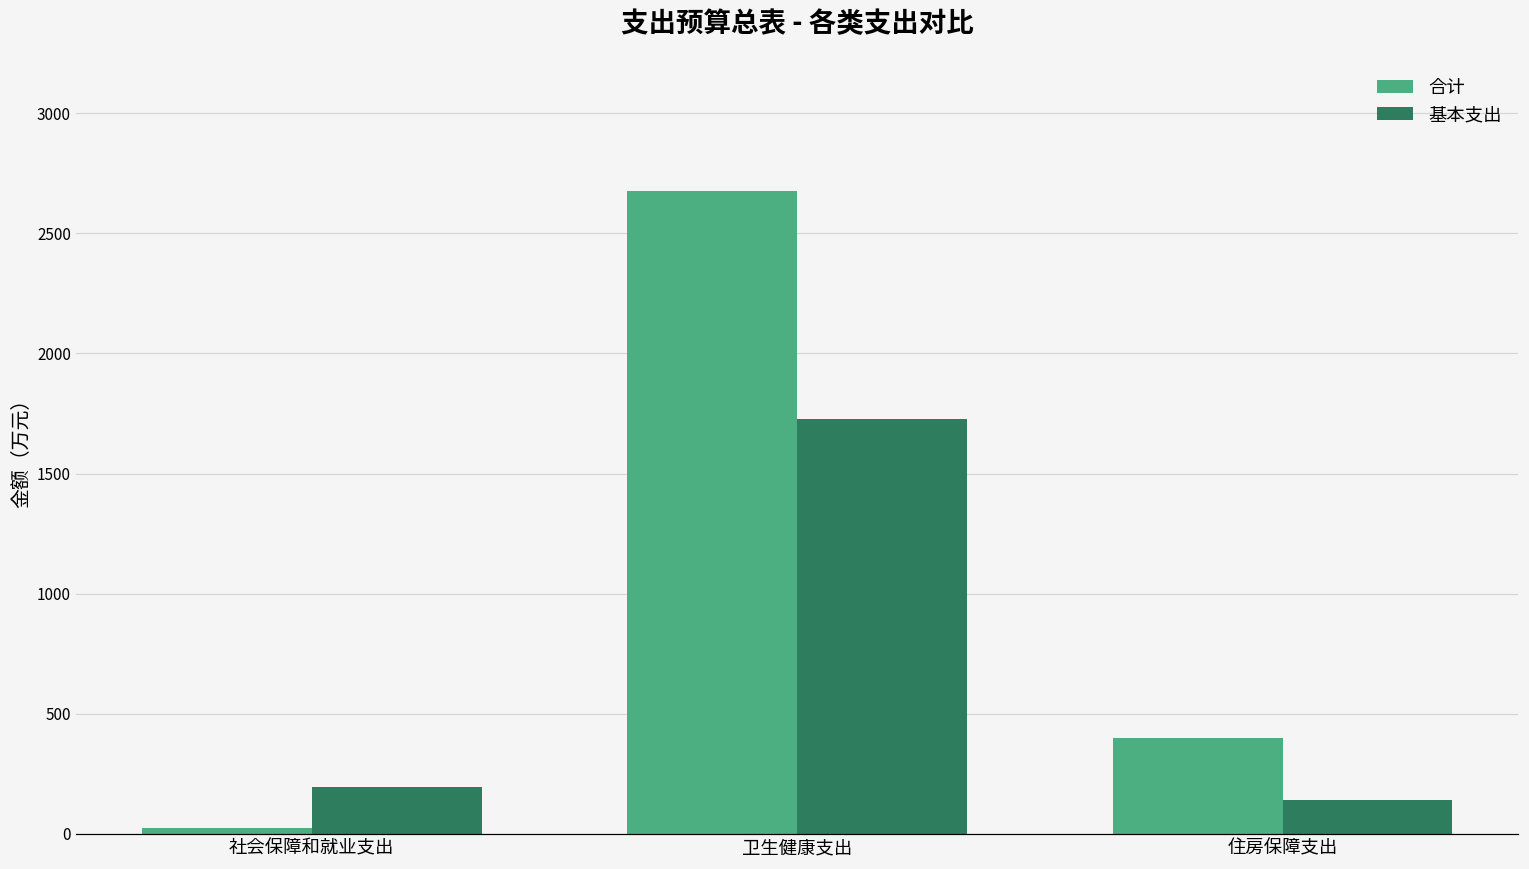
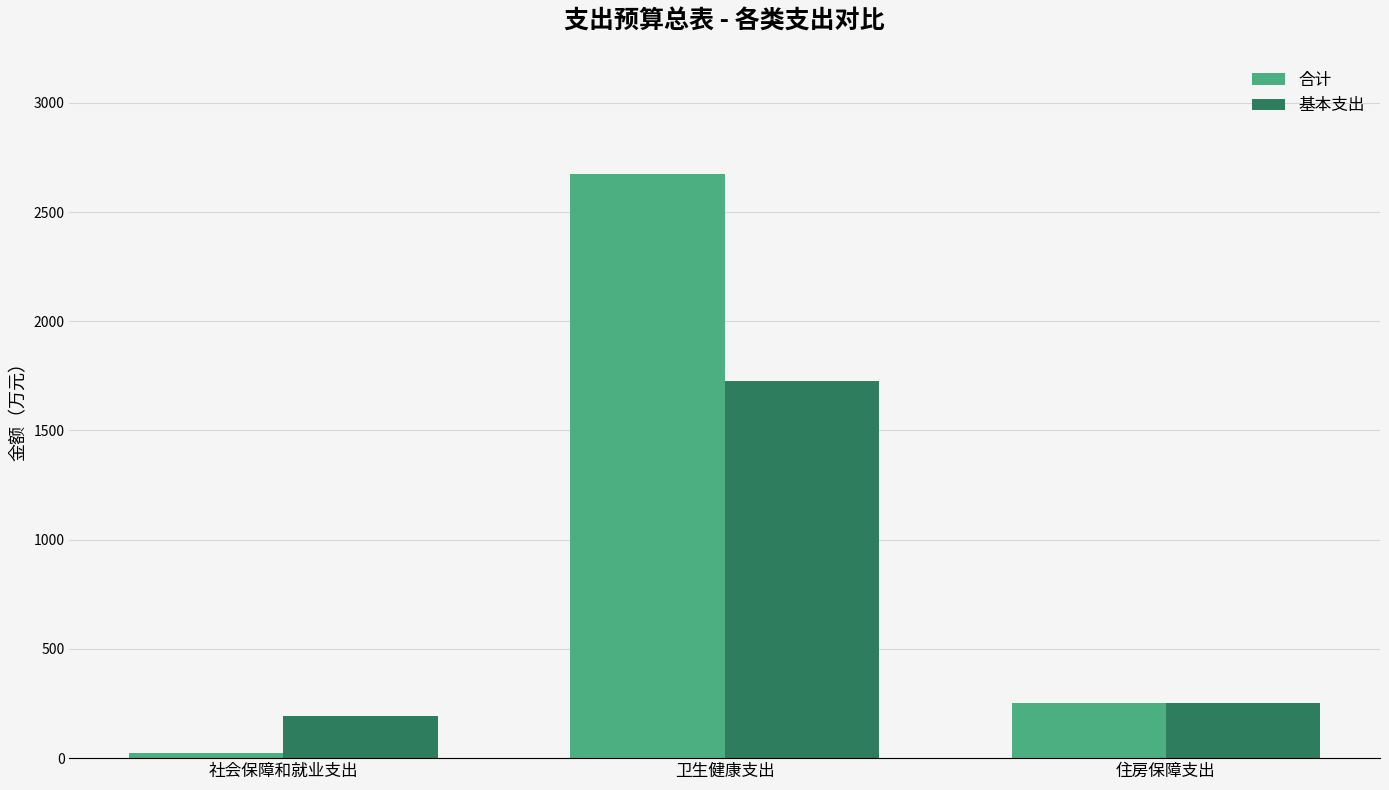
合计, 住房保障支出: 400 -> 250
基本支出, 住房保障支出: 140 -> 250
